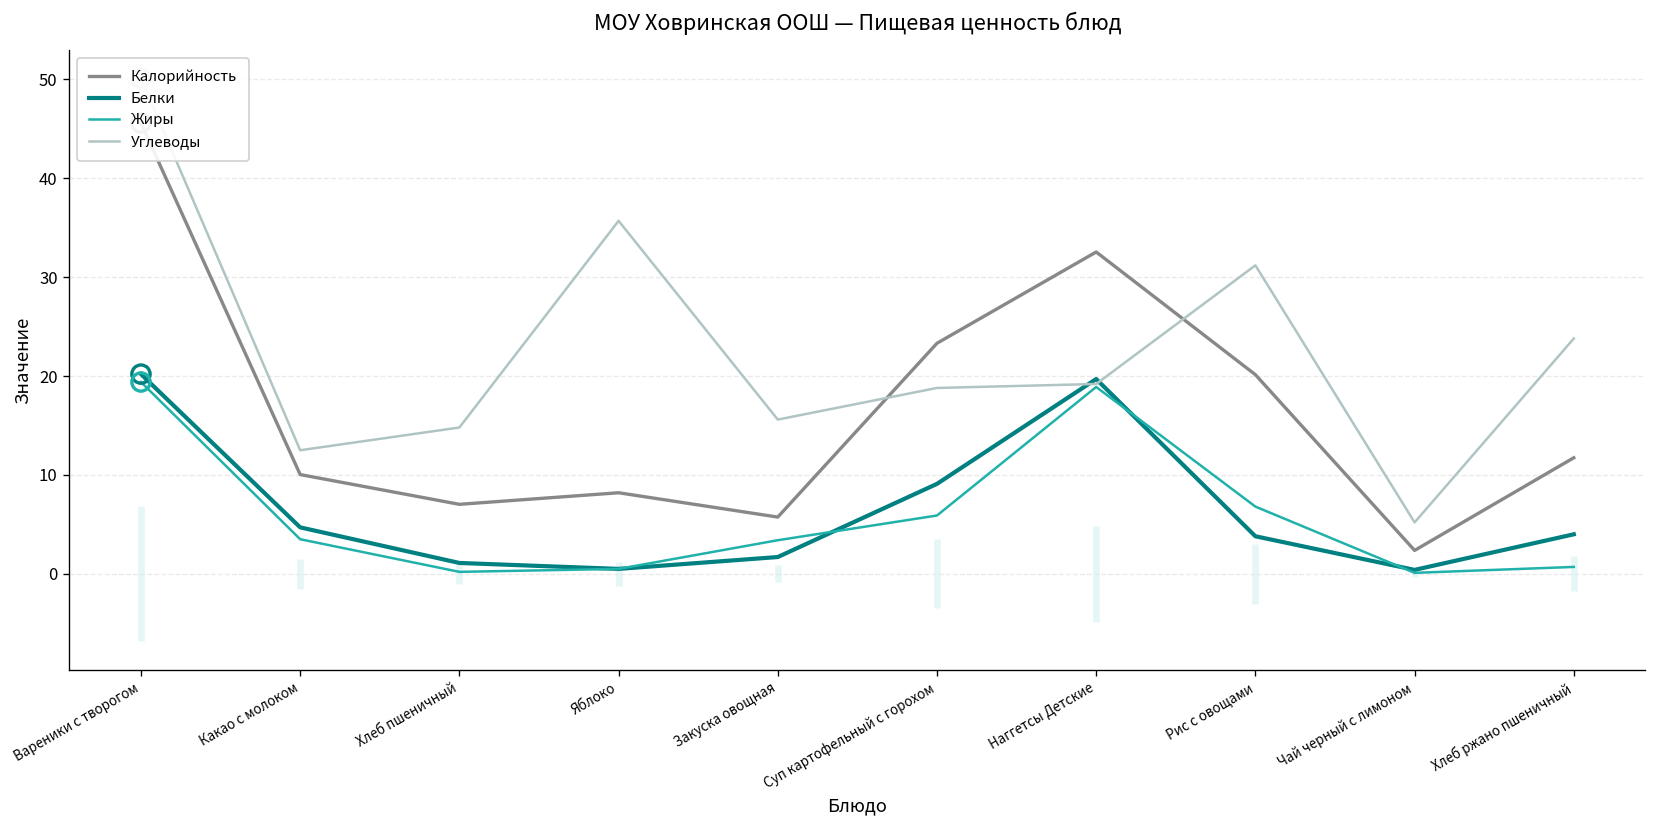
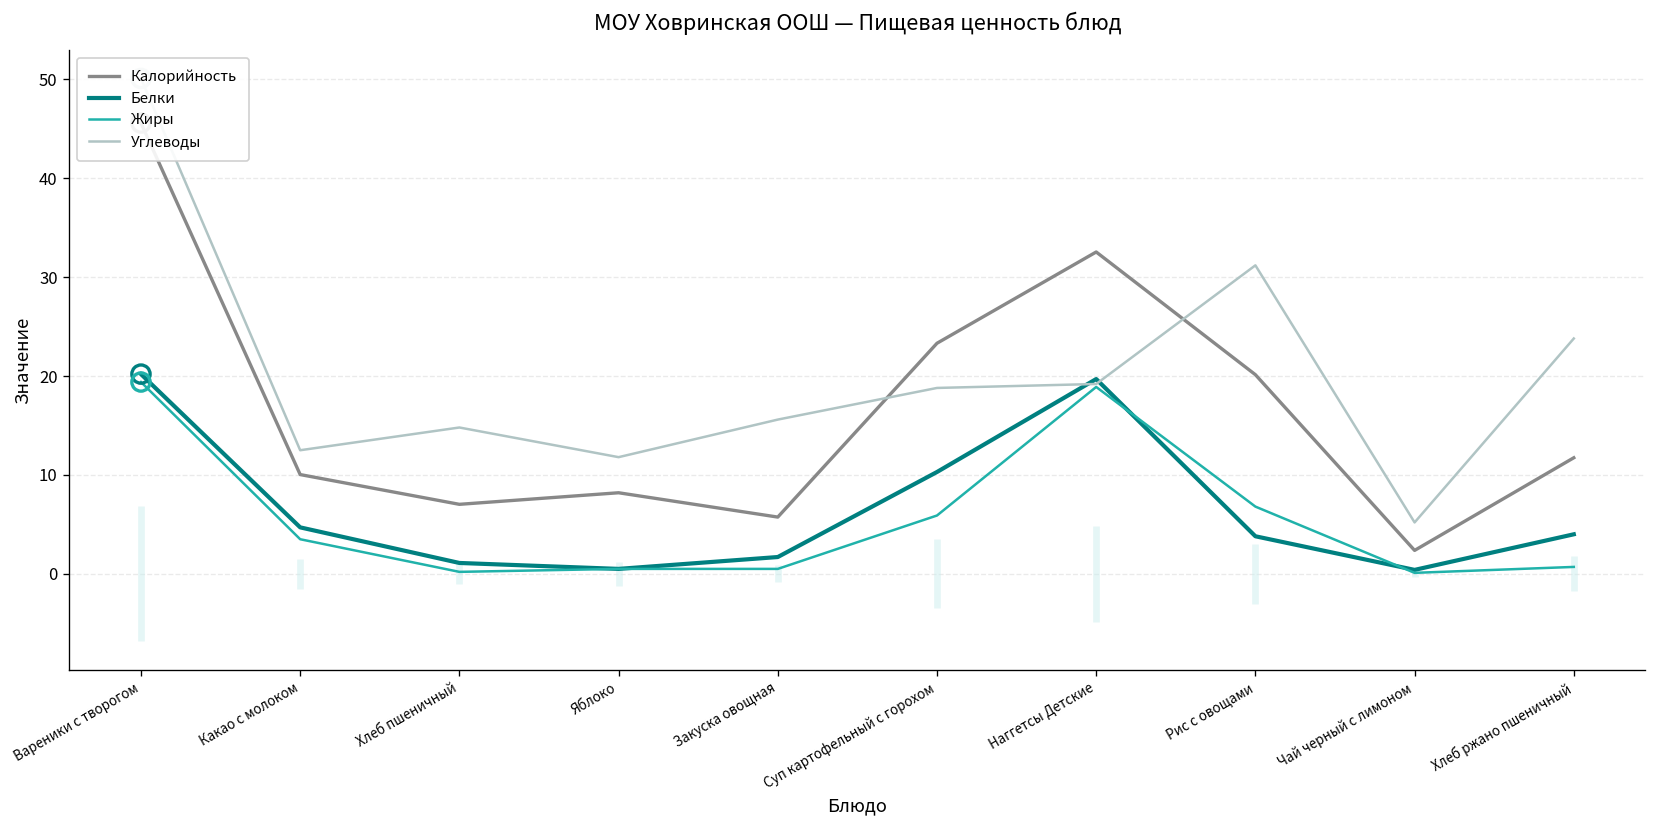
Углеводы, Яблоко: 36 -> 12
Жиры, Закуска овощная: 3 -> 1
Белки, Суп картофельный с горохом: 9 -> 10
